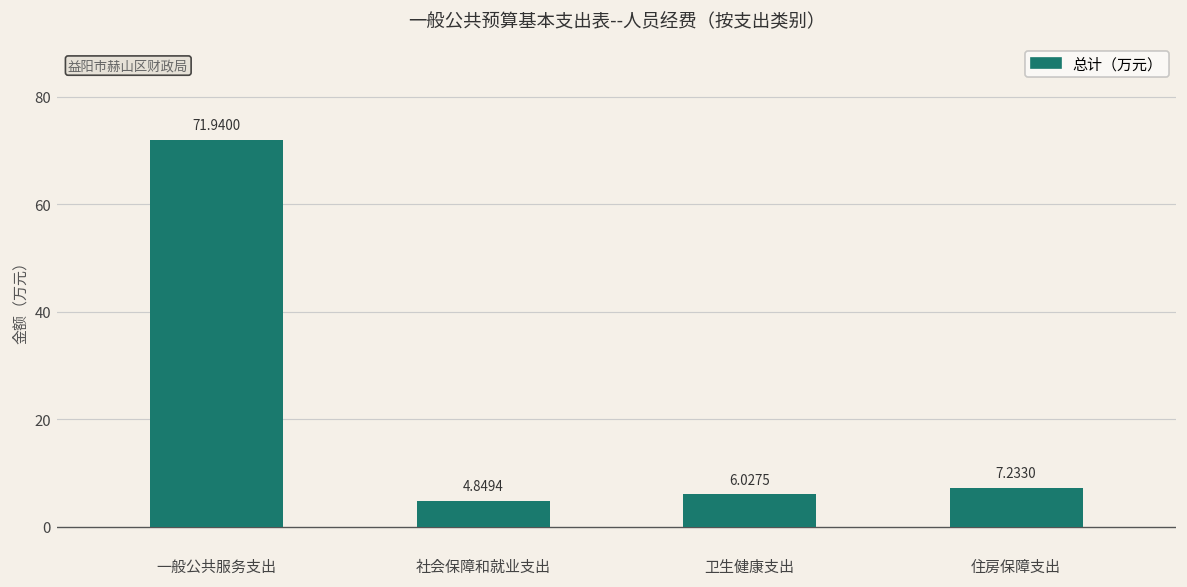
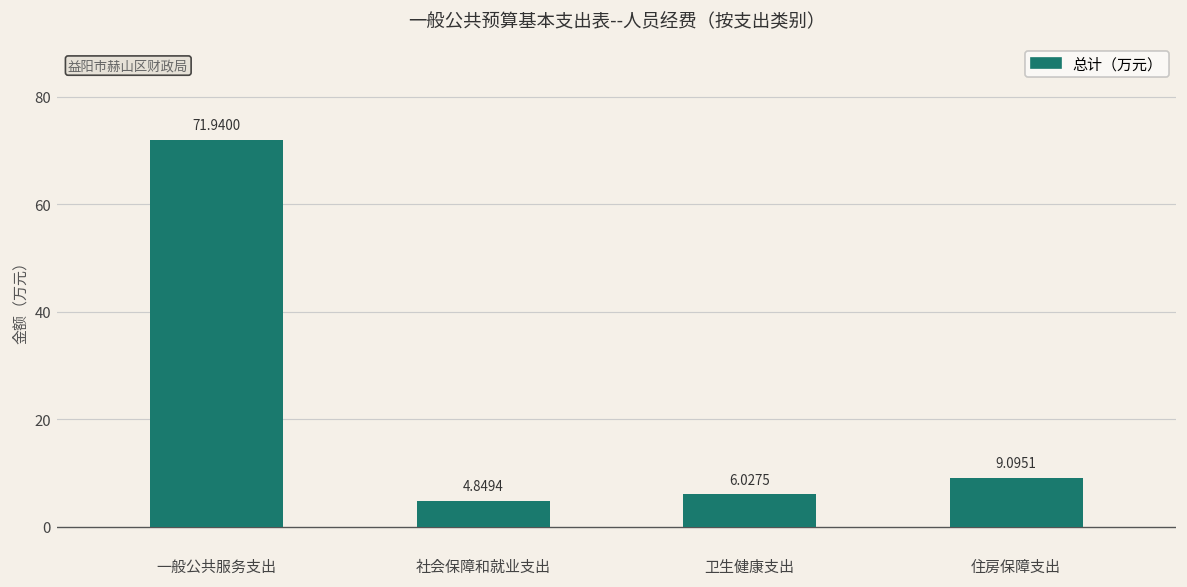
住房保障支出: 7.2330 -> 9.0951
